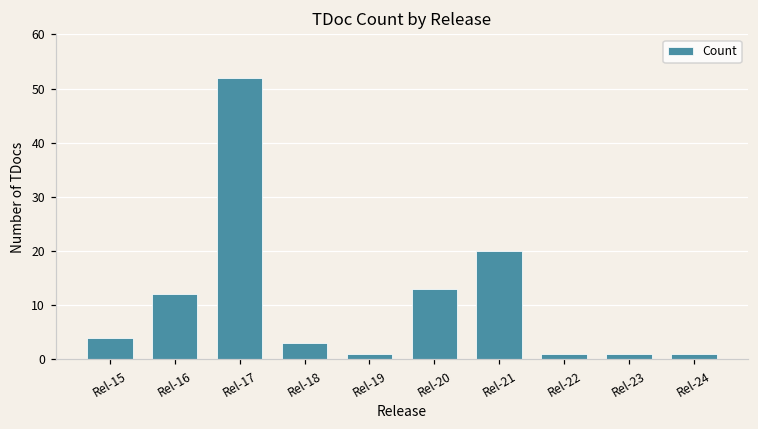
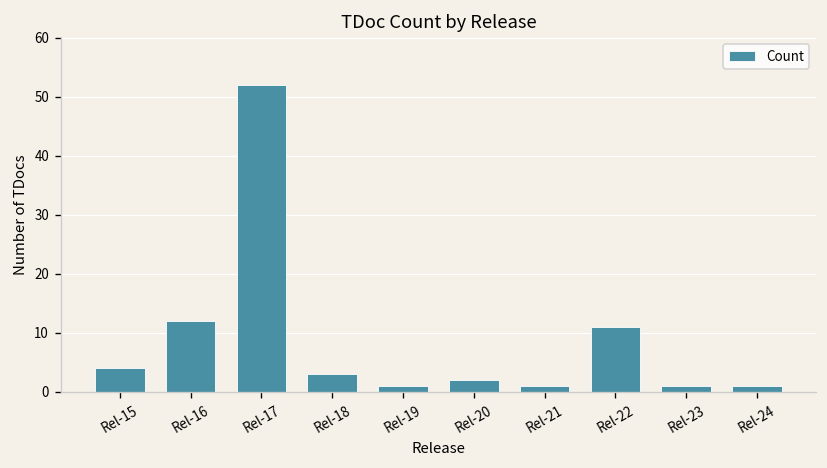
Rel-20: 13 -> 2
Rel-21: 20 -> 1
Rel-22: 1 -> 11
